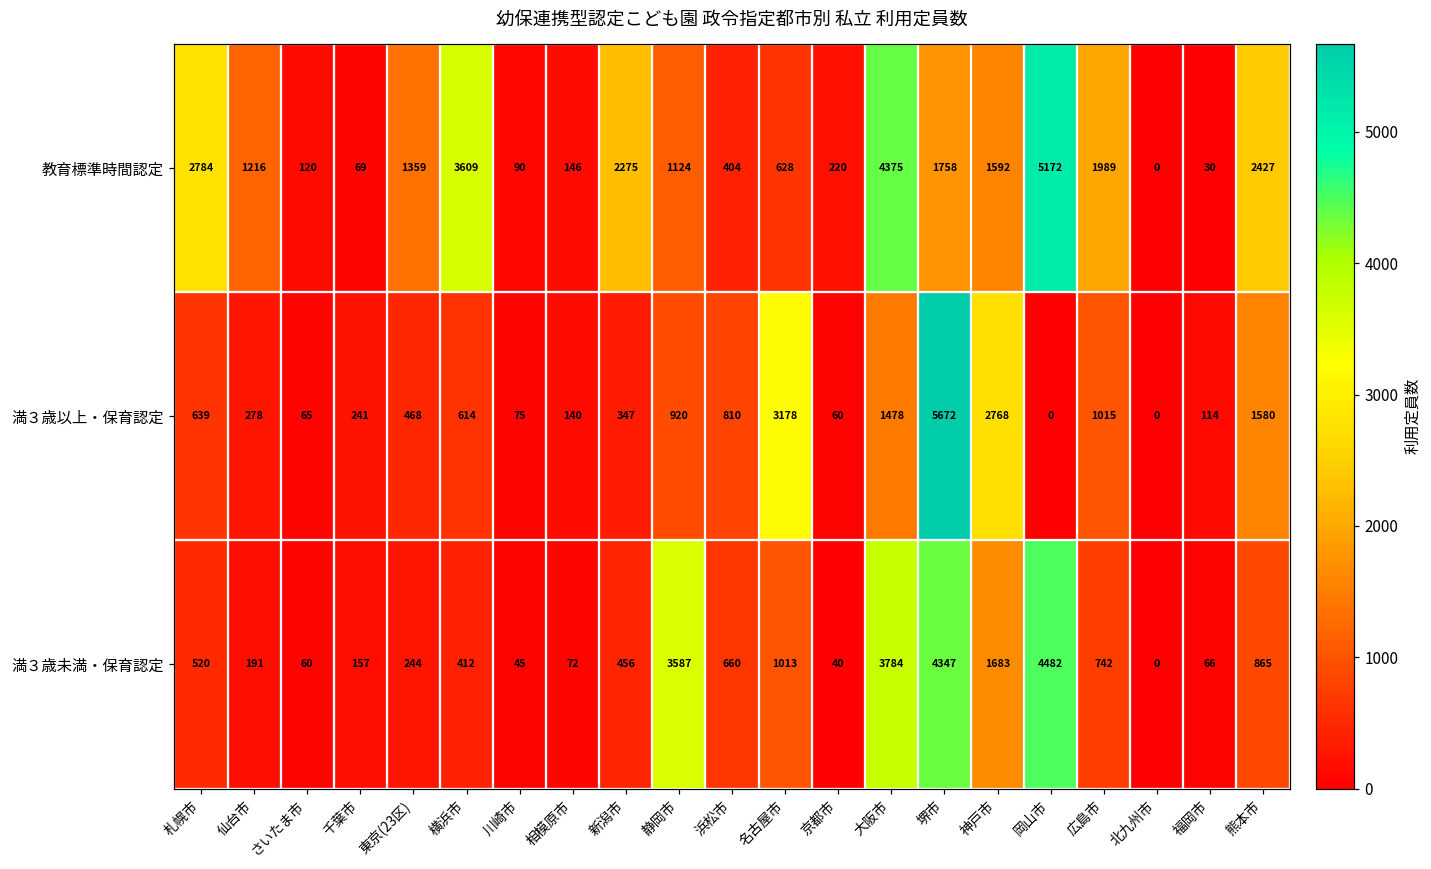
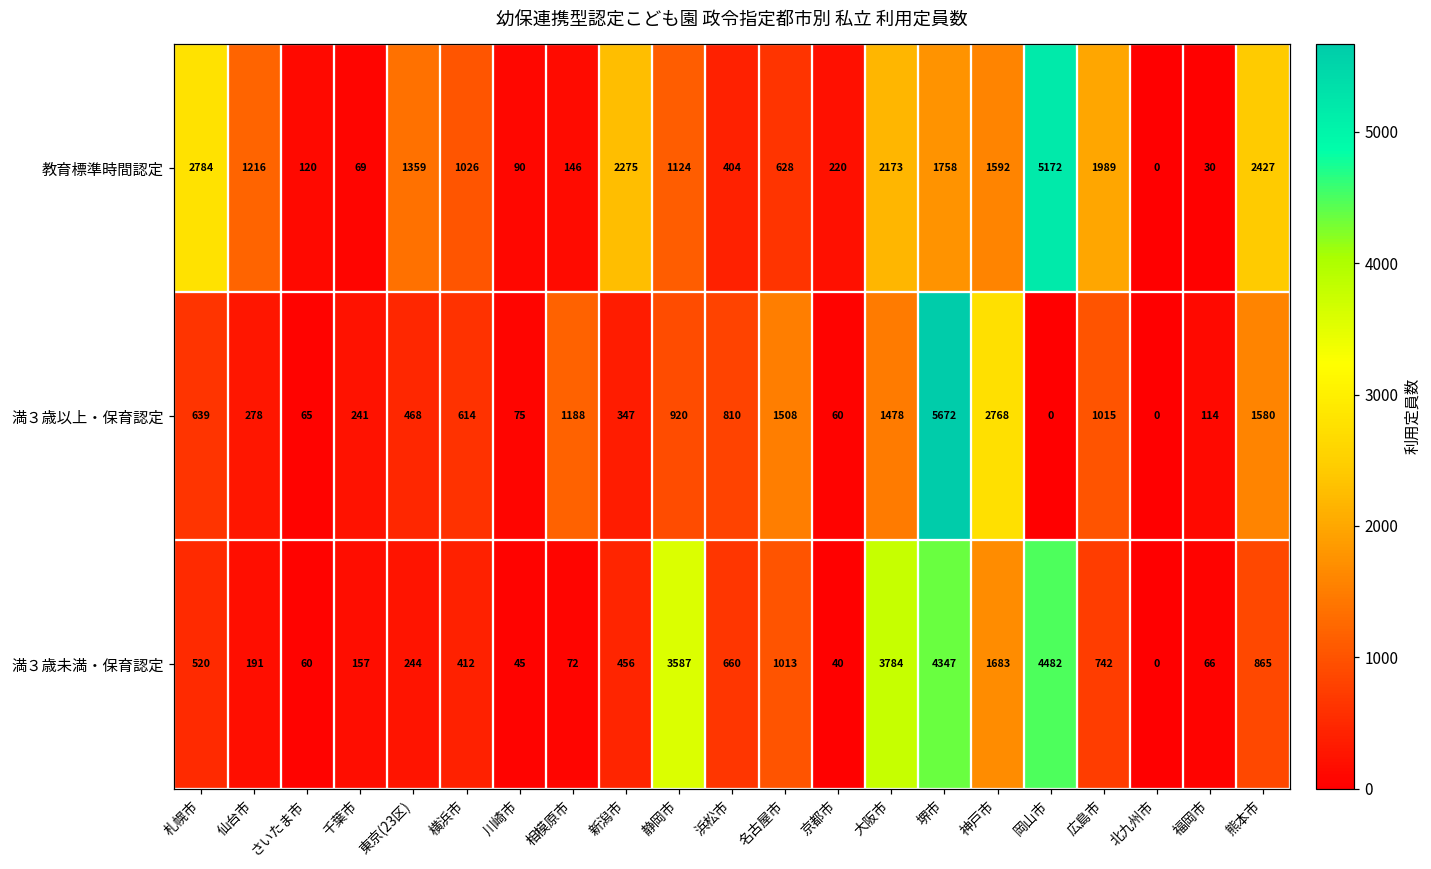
教育標準時間認定, 横浜市: 3609 -> 1026
教育標準時間認定, 大阪市: 4375 -> 2173
満３歳以上・保育認定, 相模原市: 140 -> 1188
満３歳以上・保育認定, 名古屋市: 3178 -> 1508
